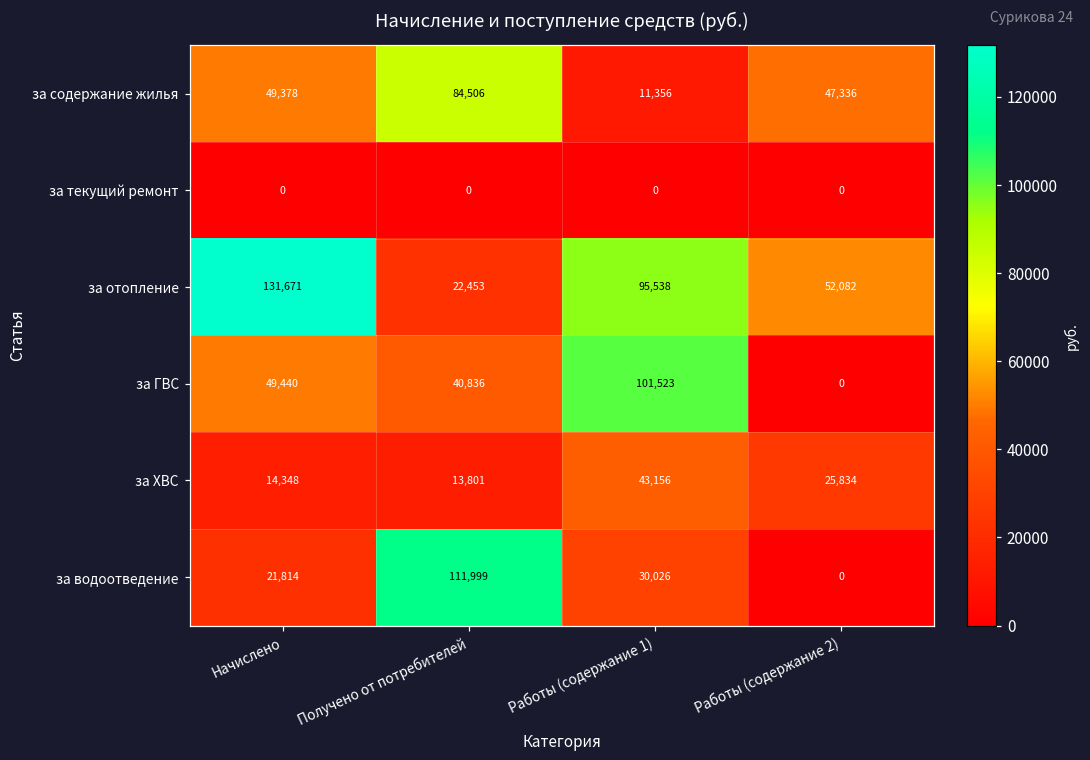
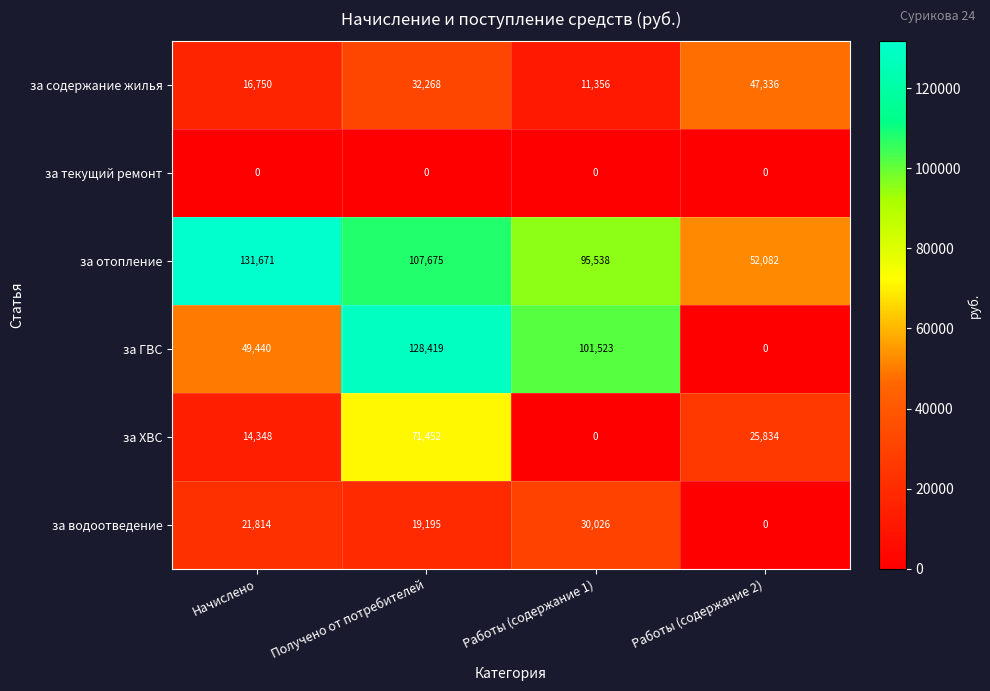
за содержание жилья, Начислено: 49,378 -> 16,750
за содержание жилья, Получено от потребителей: 84,506 -> 32,268
за отопление, Получено от потребителей: 22,453 -> 107,675
за ГВС, Получено от потребителей: 40,836 -> 128,419
за ХВС, Получено от потребителей: 13,801 -> 71,452
за ХВС, Работы (содержание 1): 43,156 -> 0
за водоотведение, Получено от потребителей: 111,999 -> 19,195
